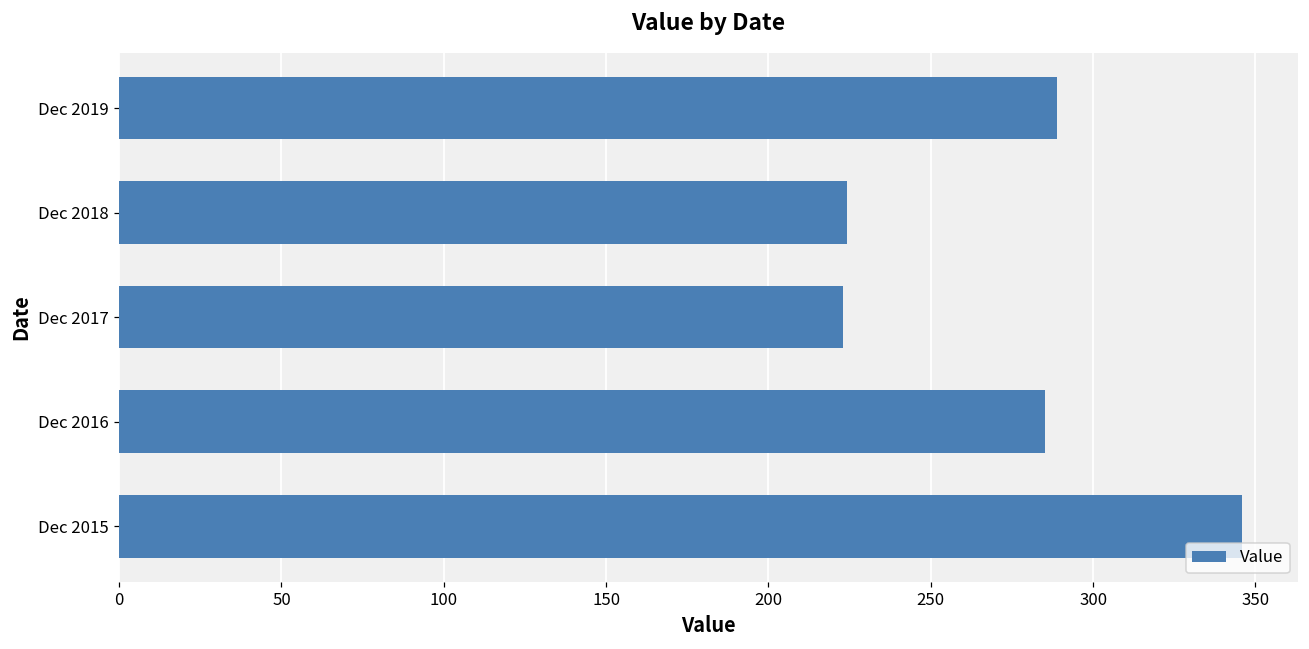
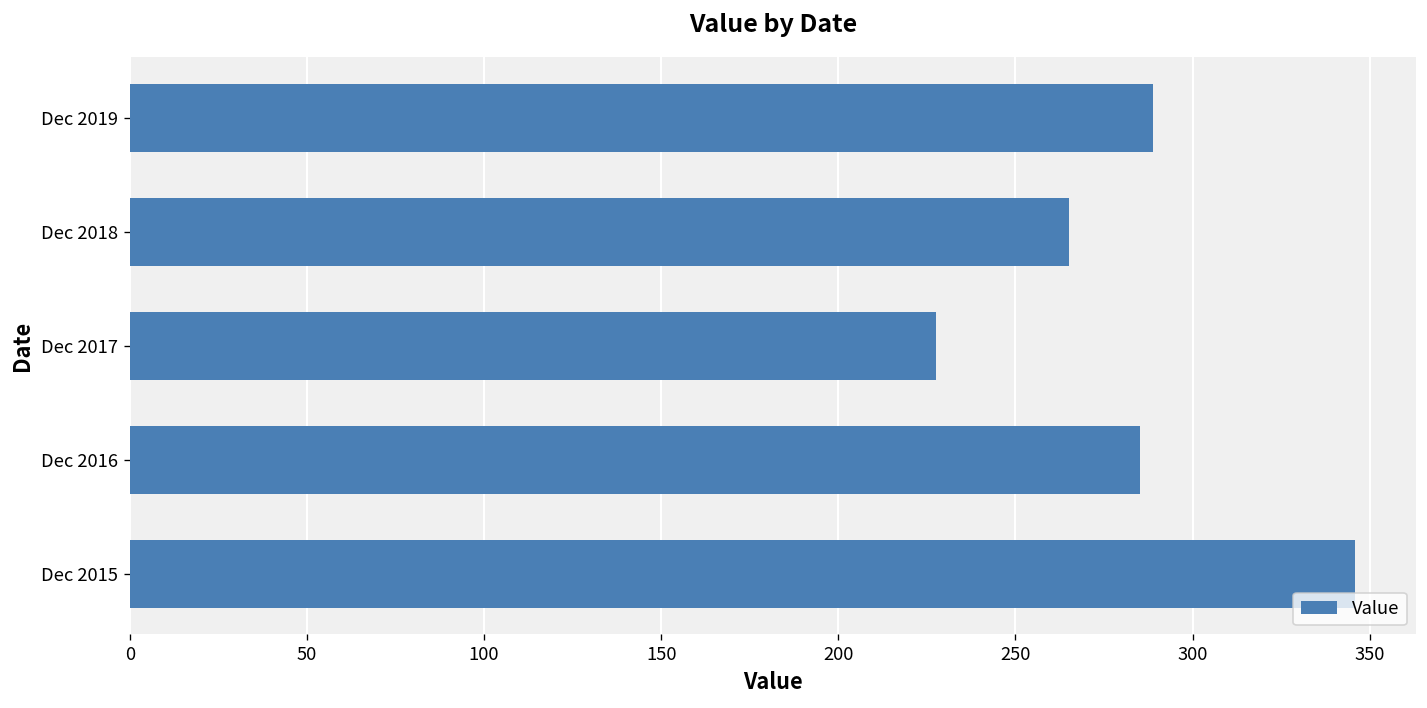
Dec 2018: 224 -> 265
Dec 2017: 223 -> 228
